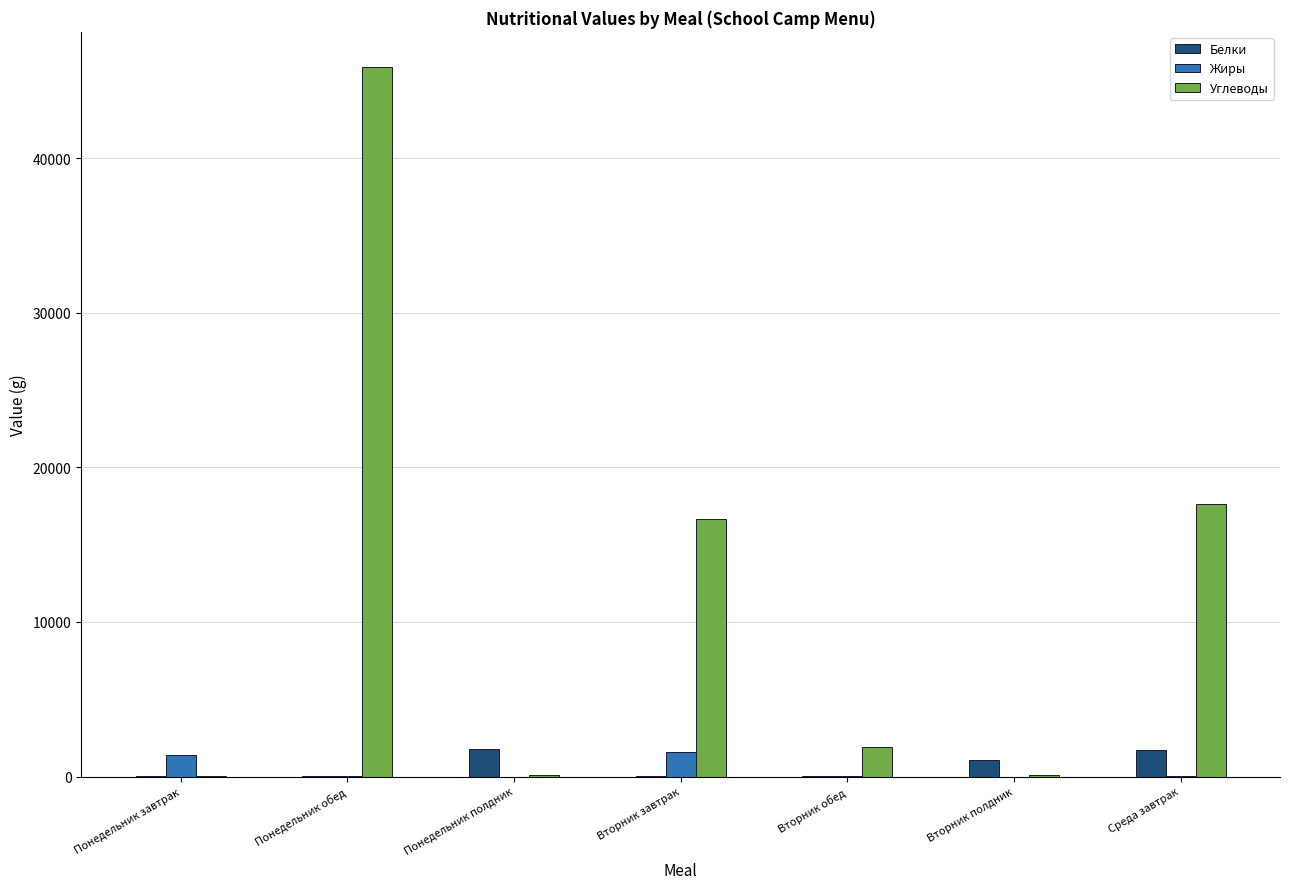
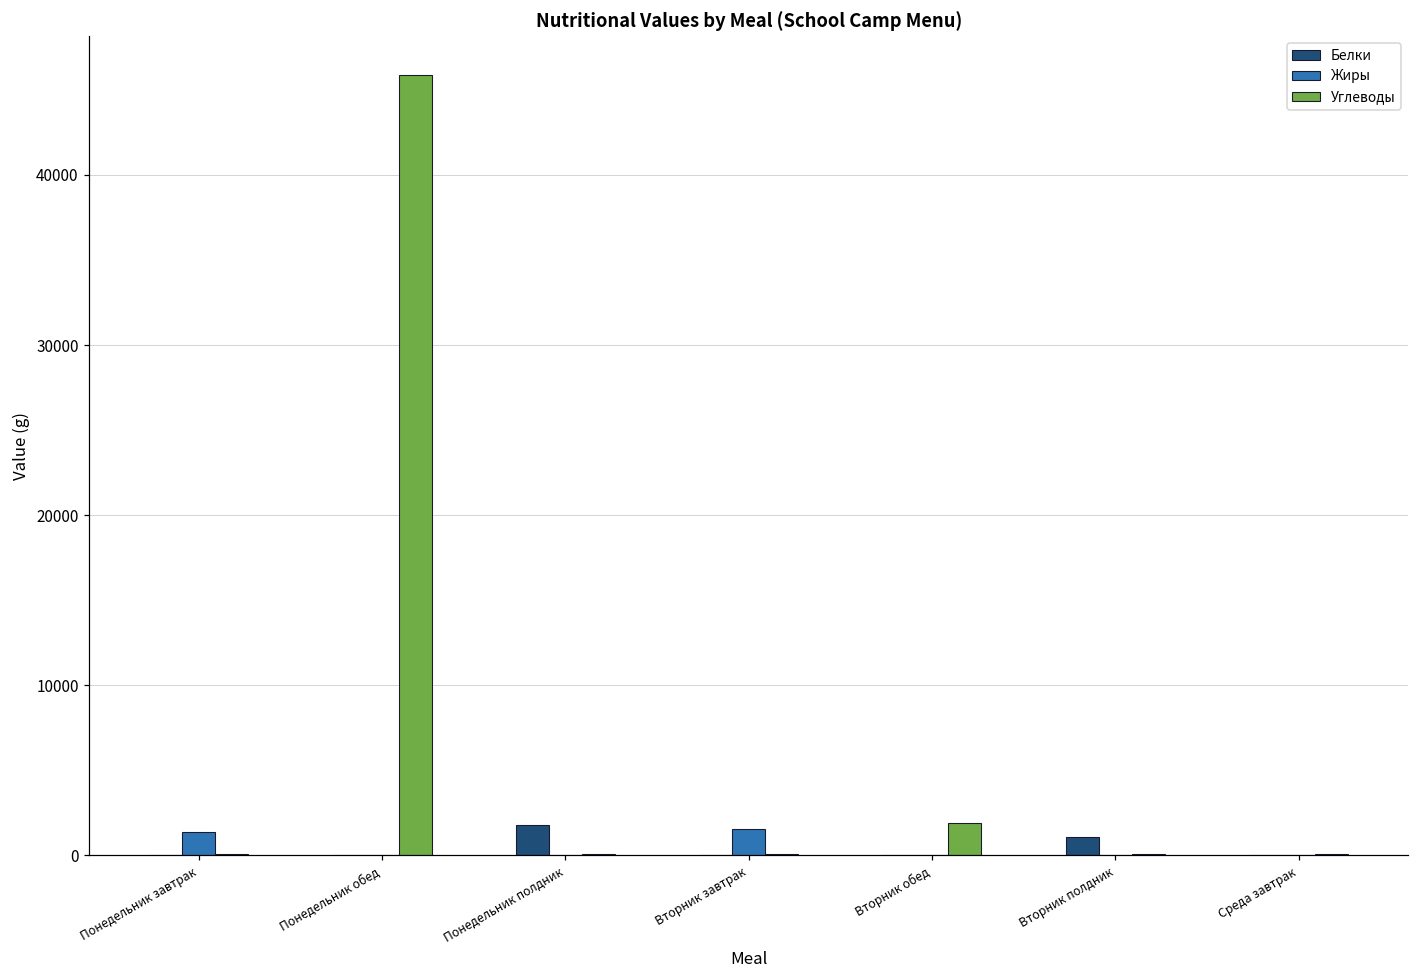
Углеводы, Вторник завтрак: 16700 -> 100
Белки, Среда завтрак: 1700 -> 0
Углеводы, Среда завтрак: 17600 -> 100
